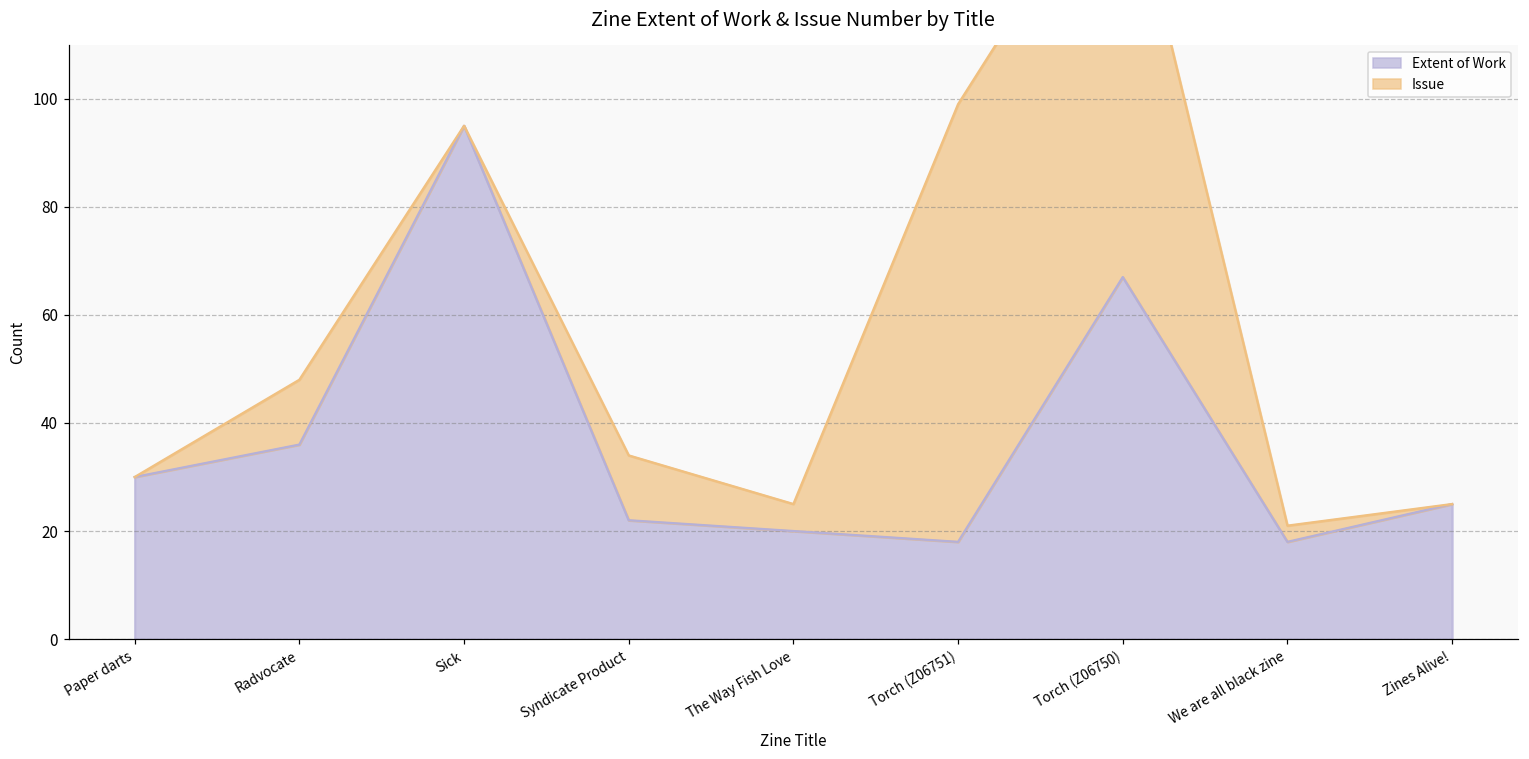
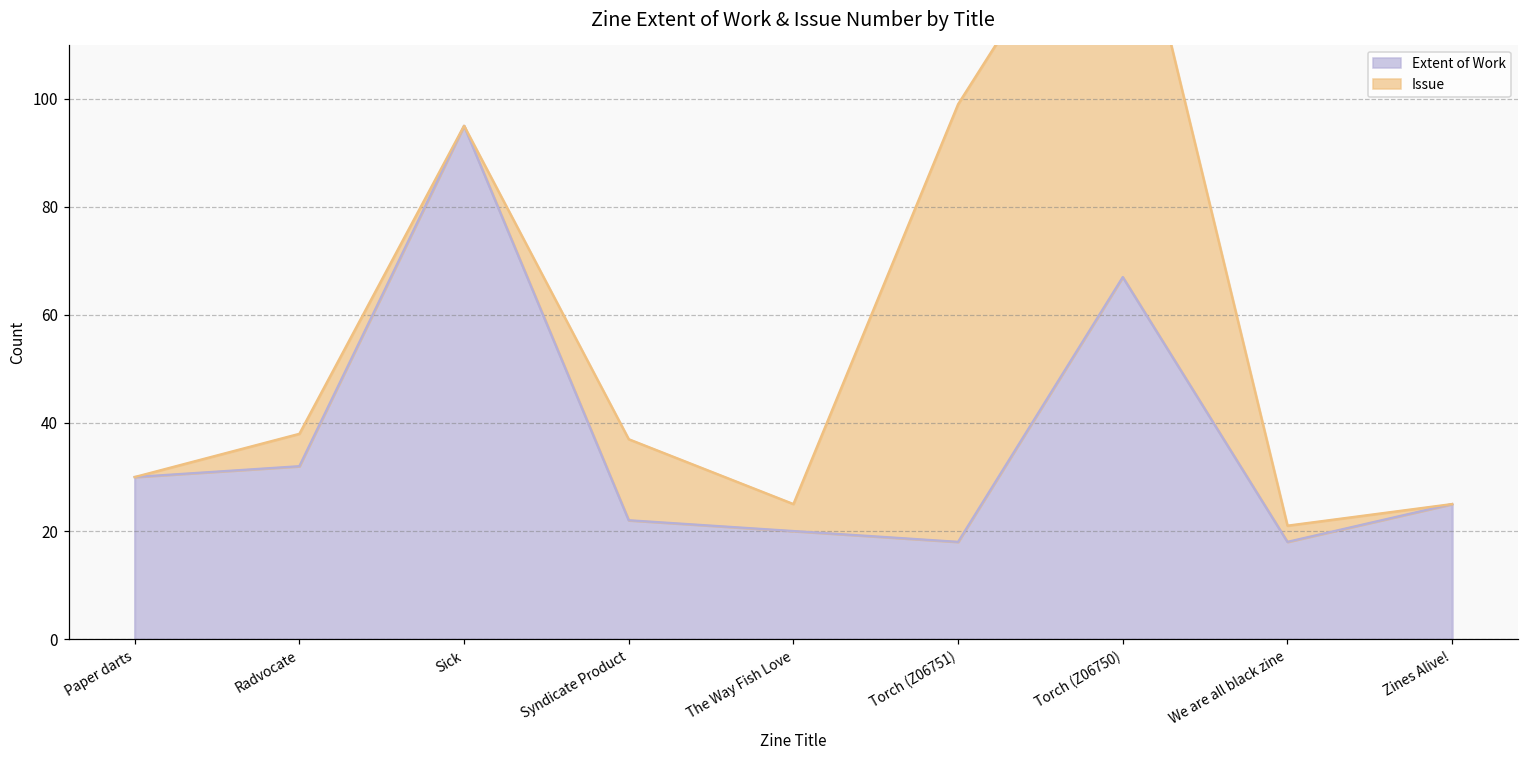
Extent of Work, Radvocate: 36 -> 32
Issue, Radvocate: 12 -> 6
Issue, Syndicate Product: 12 -> 15
